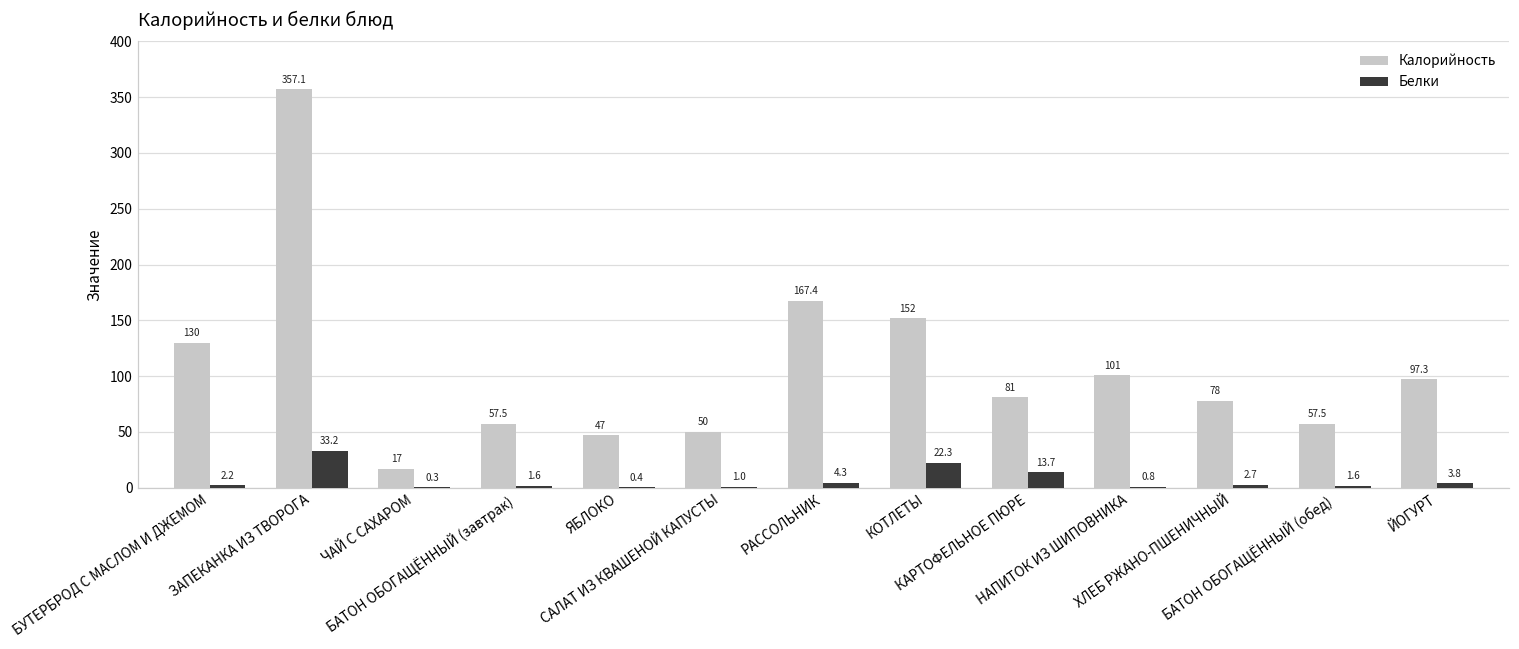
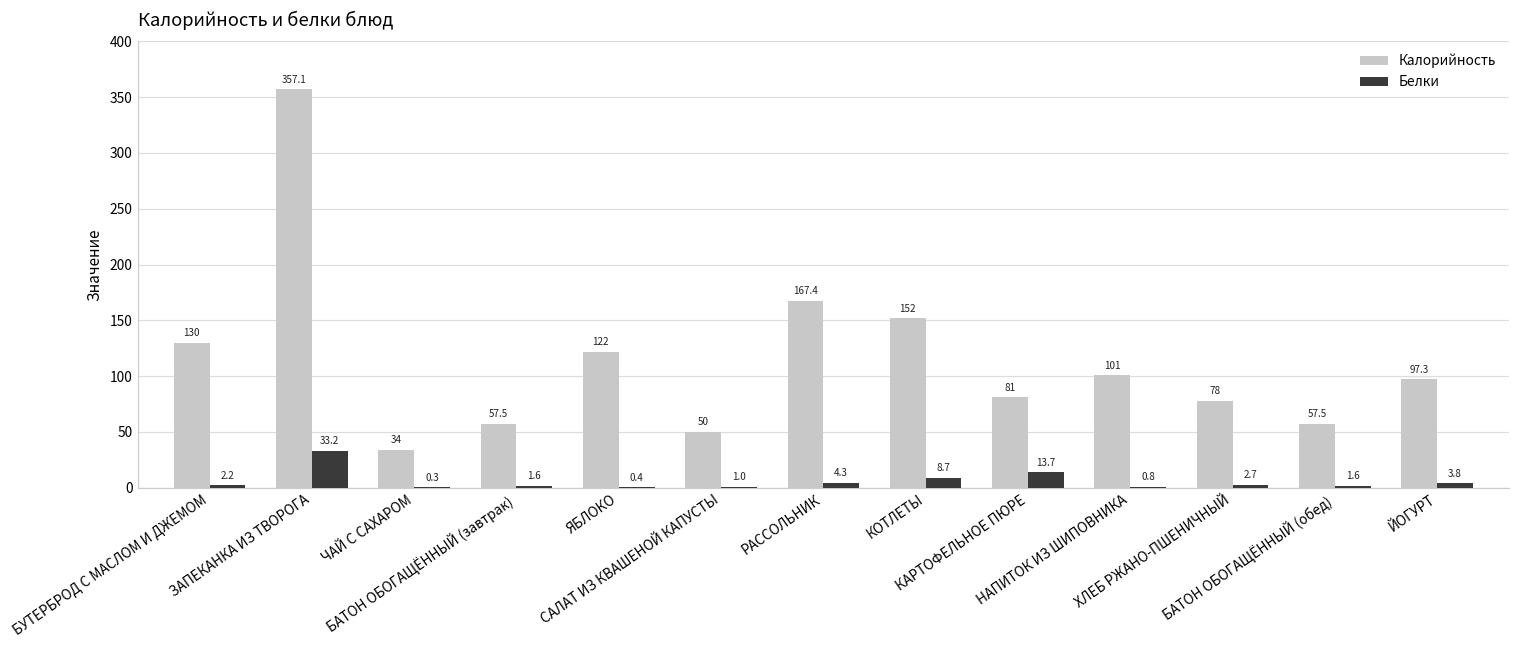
Калорийность, ЧАЙ С САХАРОМ: 17 -> 34
Калорийность, ЯБЛОКО: 47 -> 122
Белки, КОТЛЕТЫ: 22.3 -> 8.7
